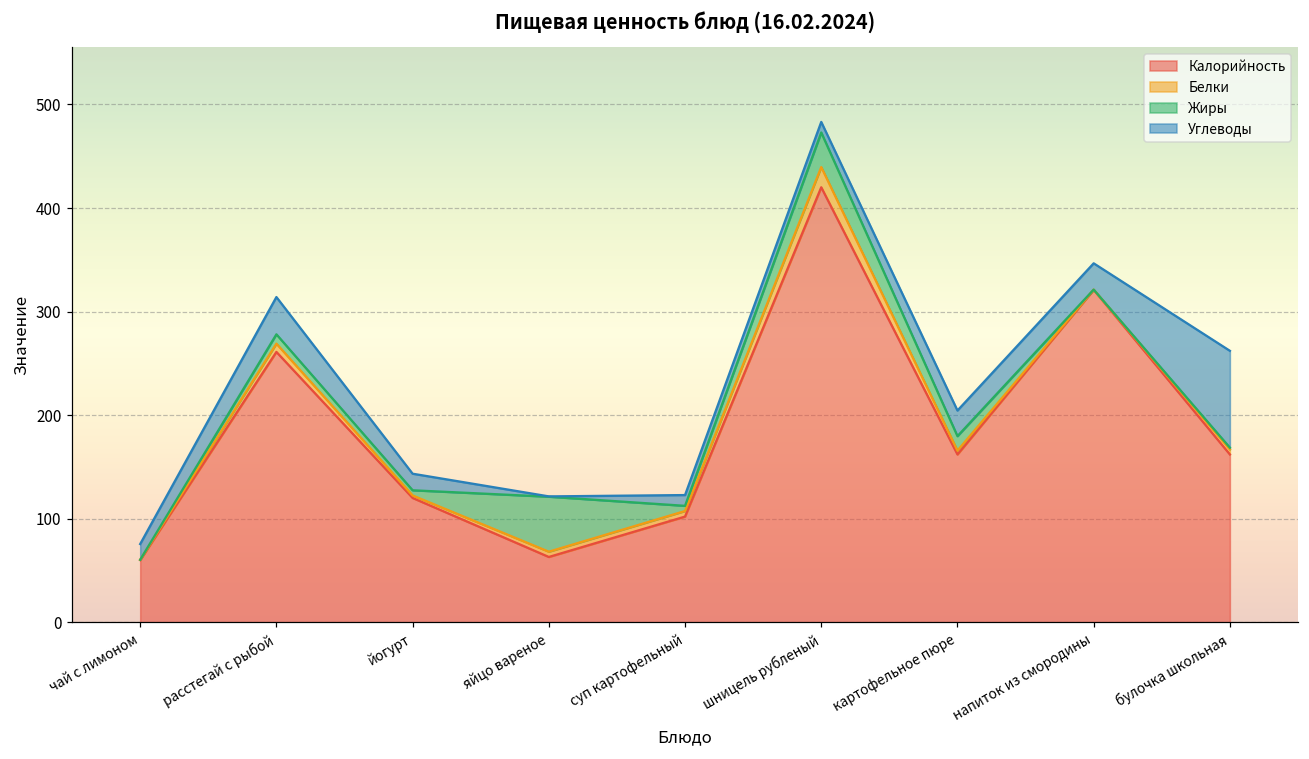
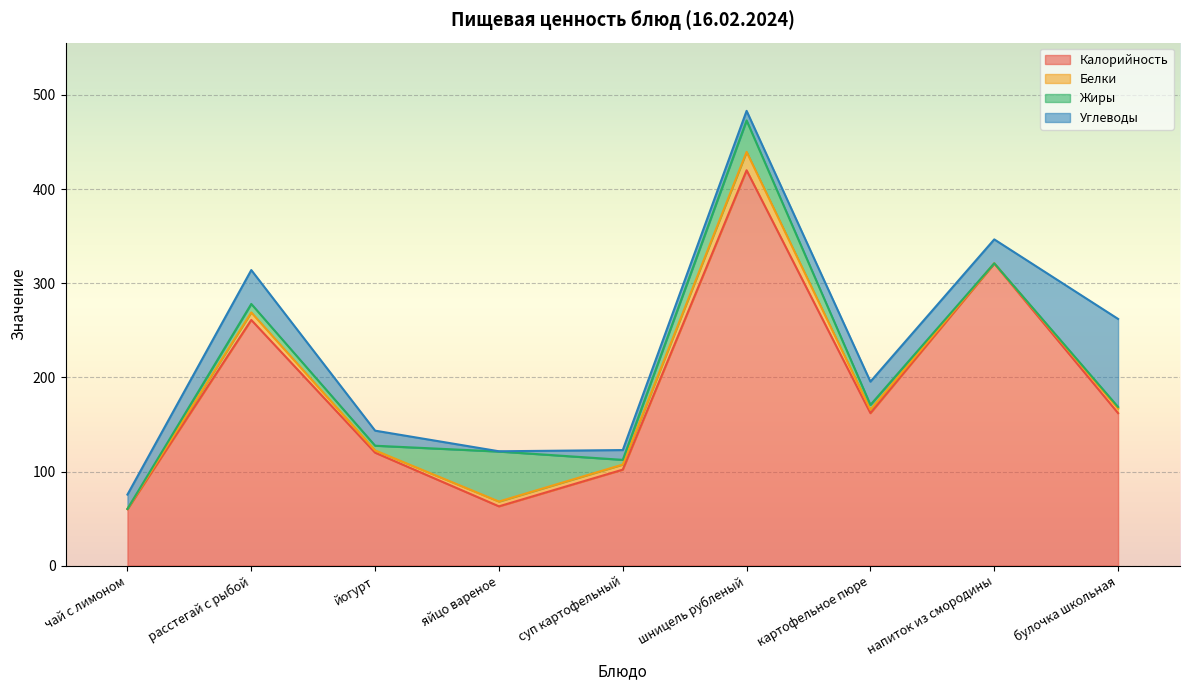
Жиры, картофельное пюре: 14 -> 5
